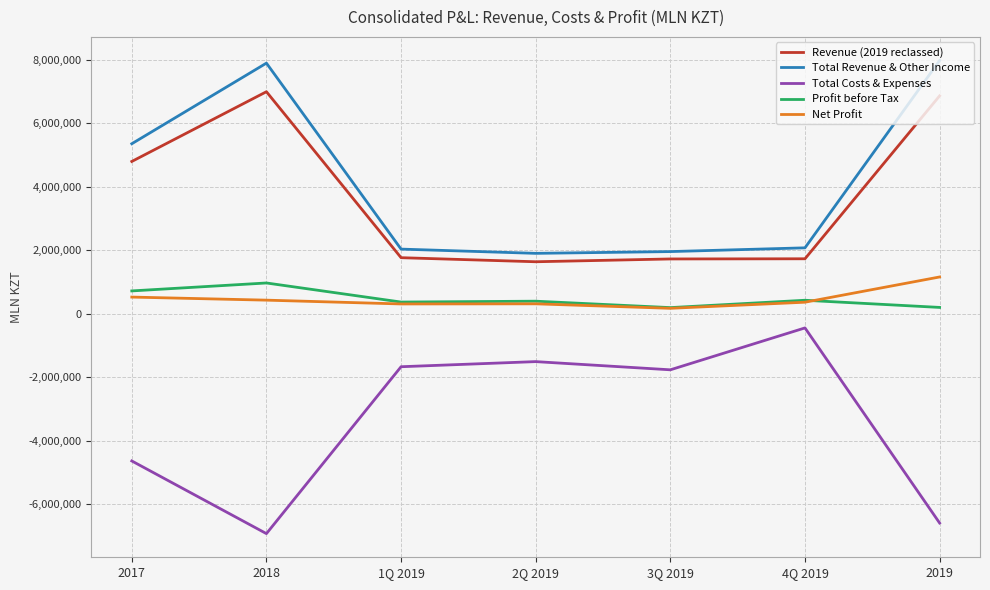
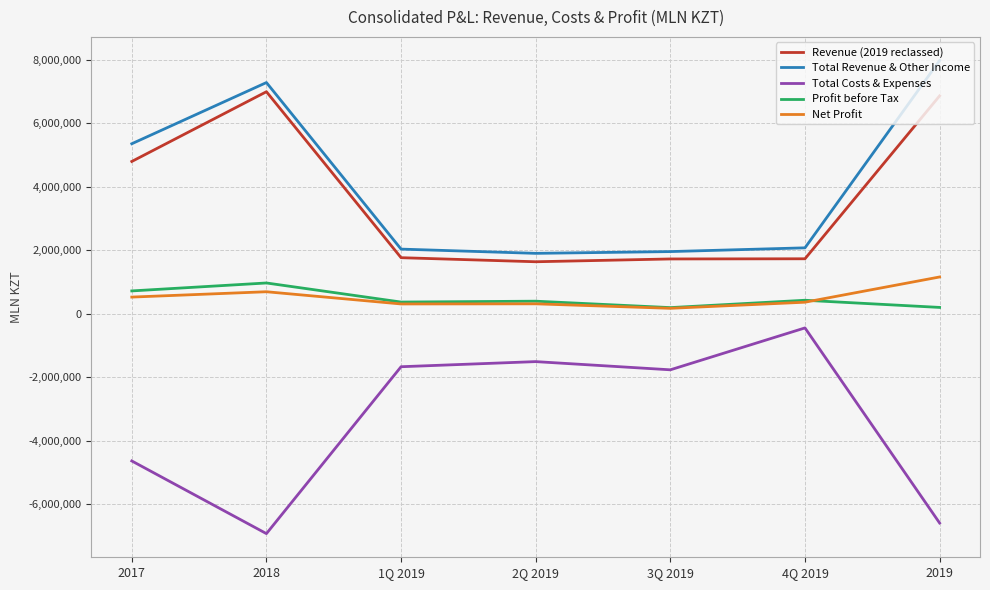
Total Revenue & Other Income, 2018: 7,900,000 -> 7,300,000
Net Profit, 2018: 400,000 -> 700,000
